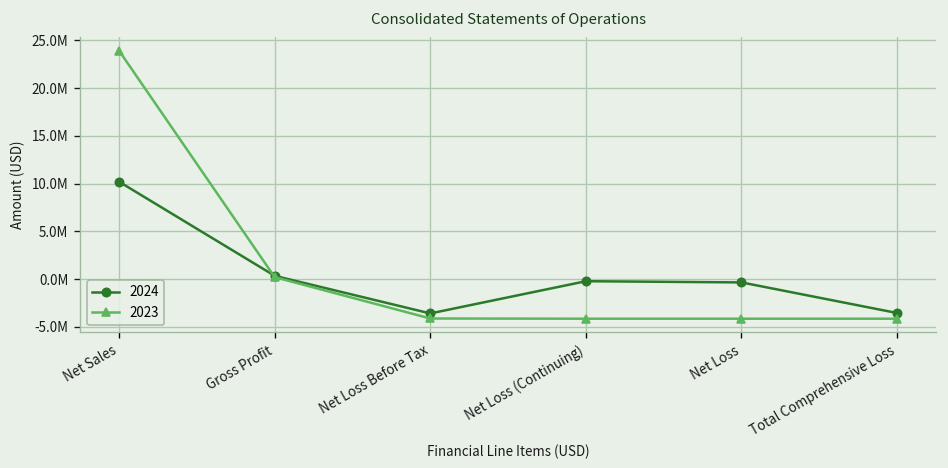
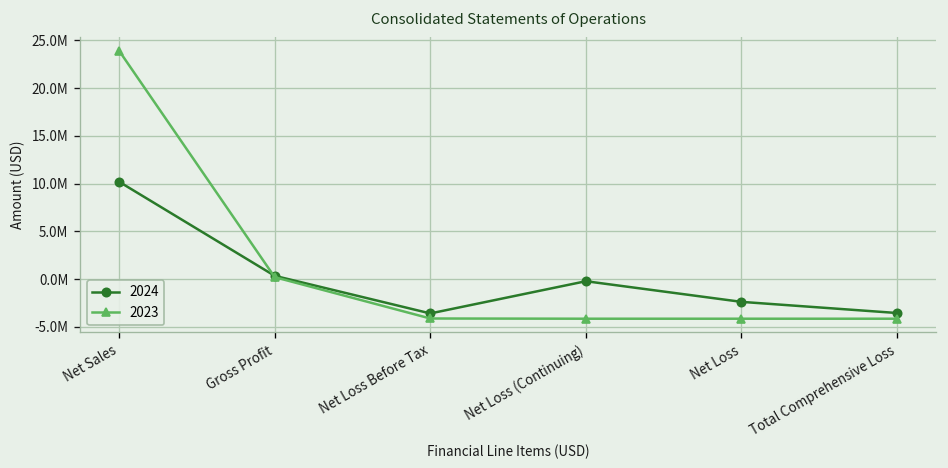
2024, Net Loss: 0 -> -2000000
